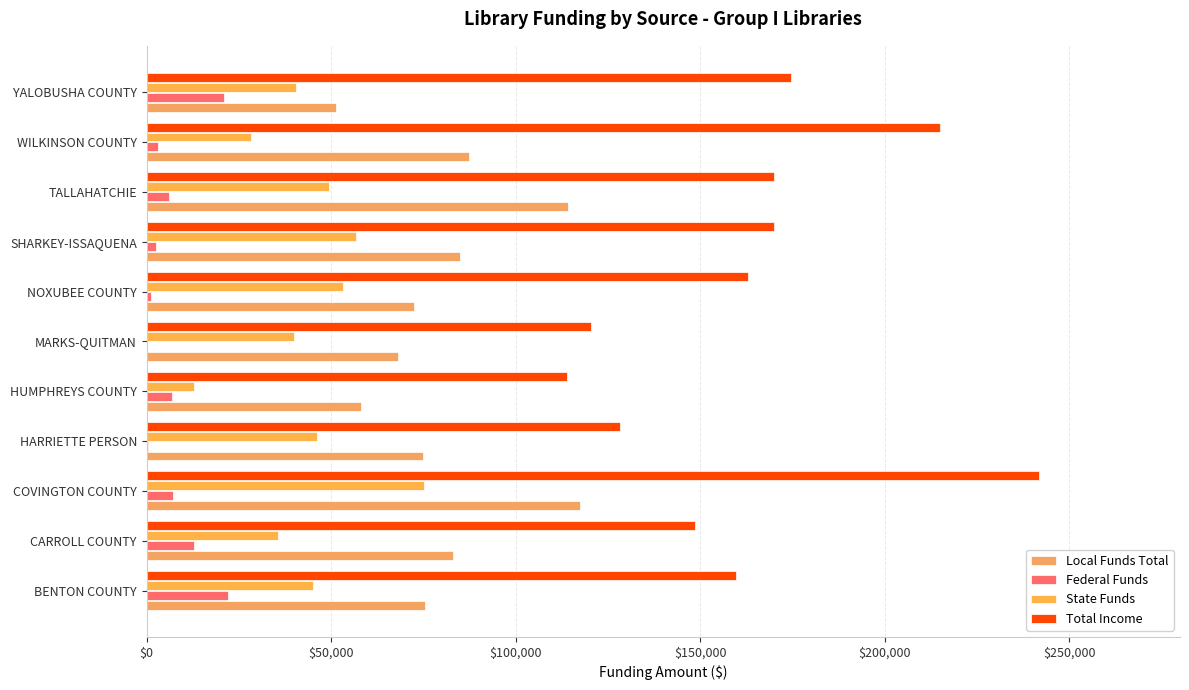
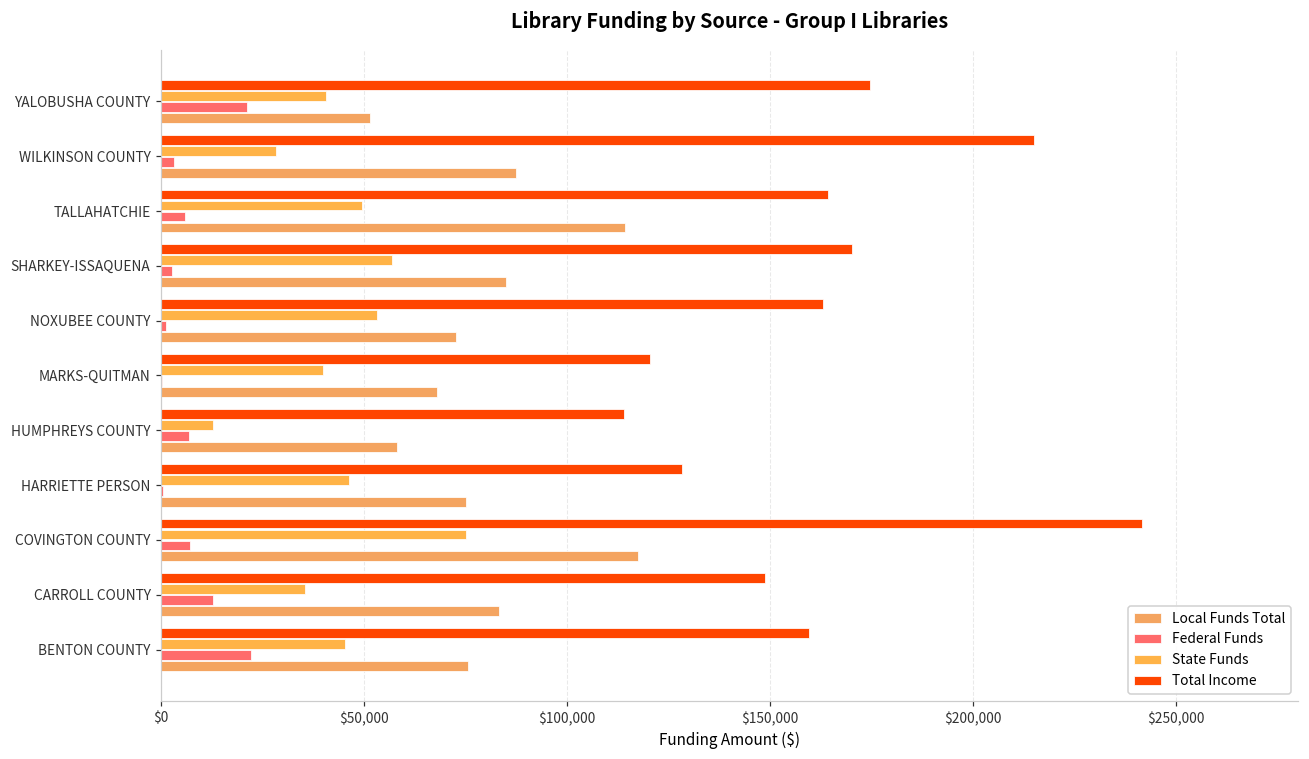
Total Income, TALLAHATCHIE: $170,000 -> $164,000
